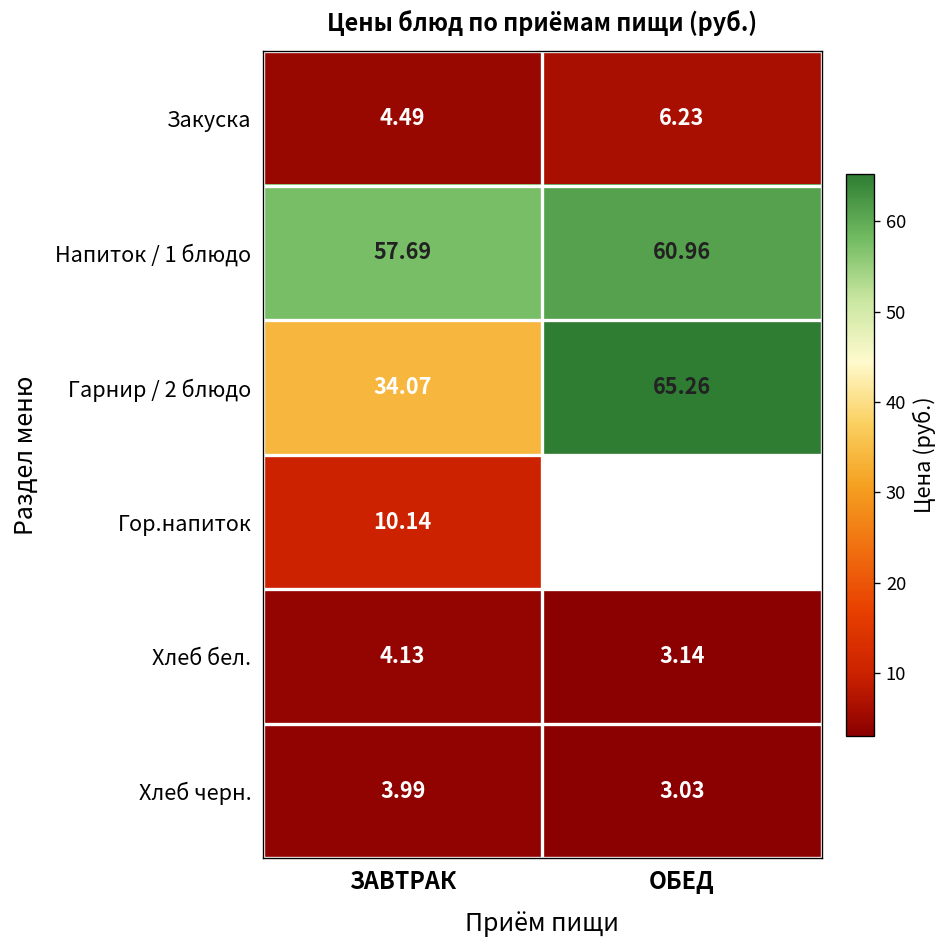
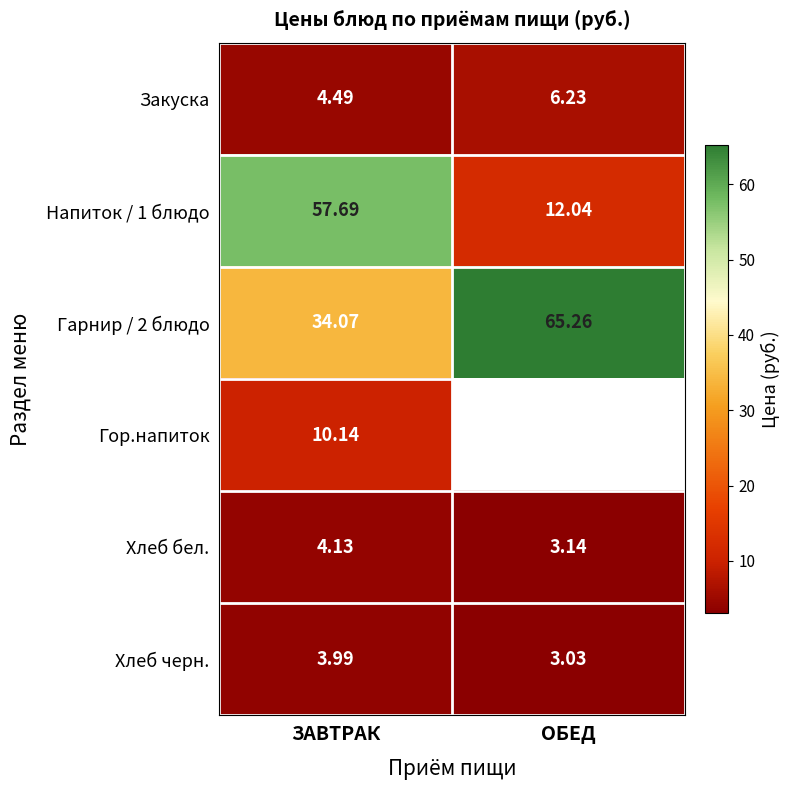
Напиток / 1 блюдо, ОБЕД: 60.96 -> 12.04
